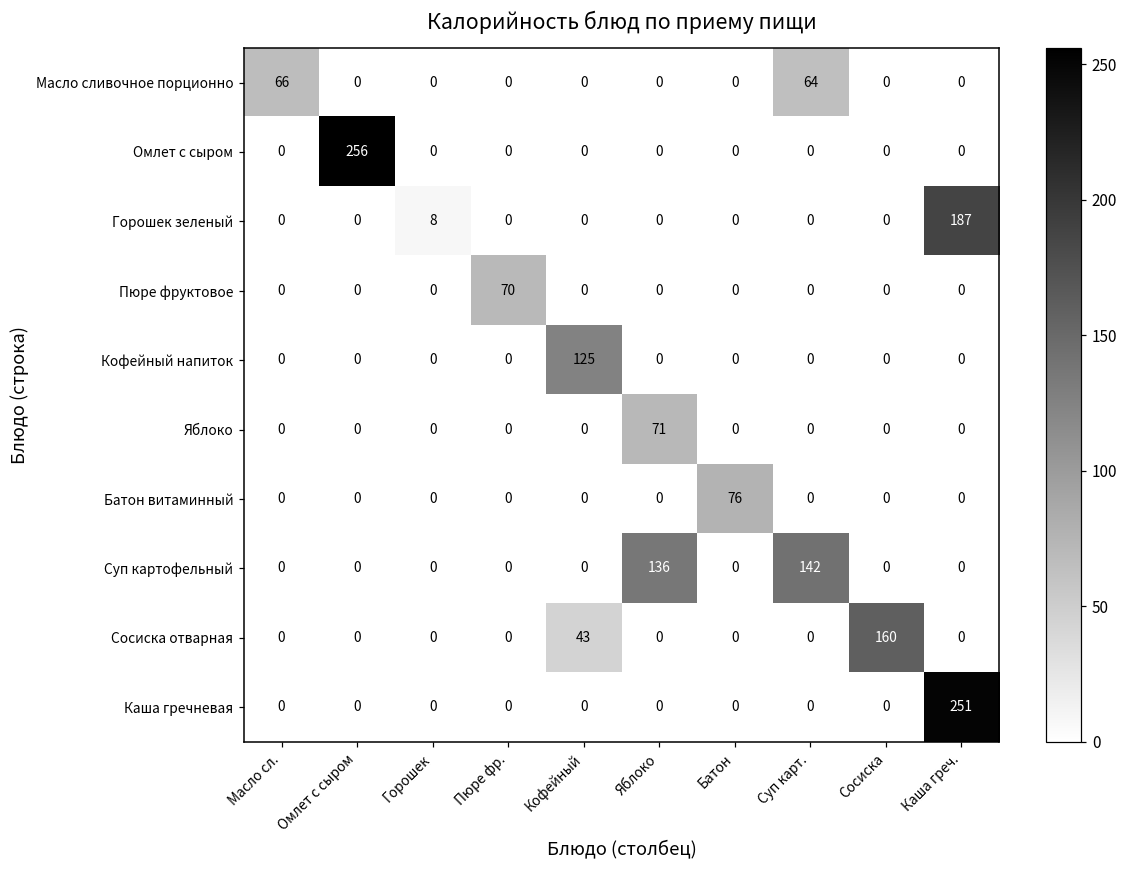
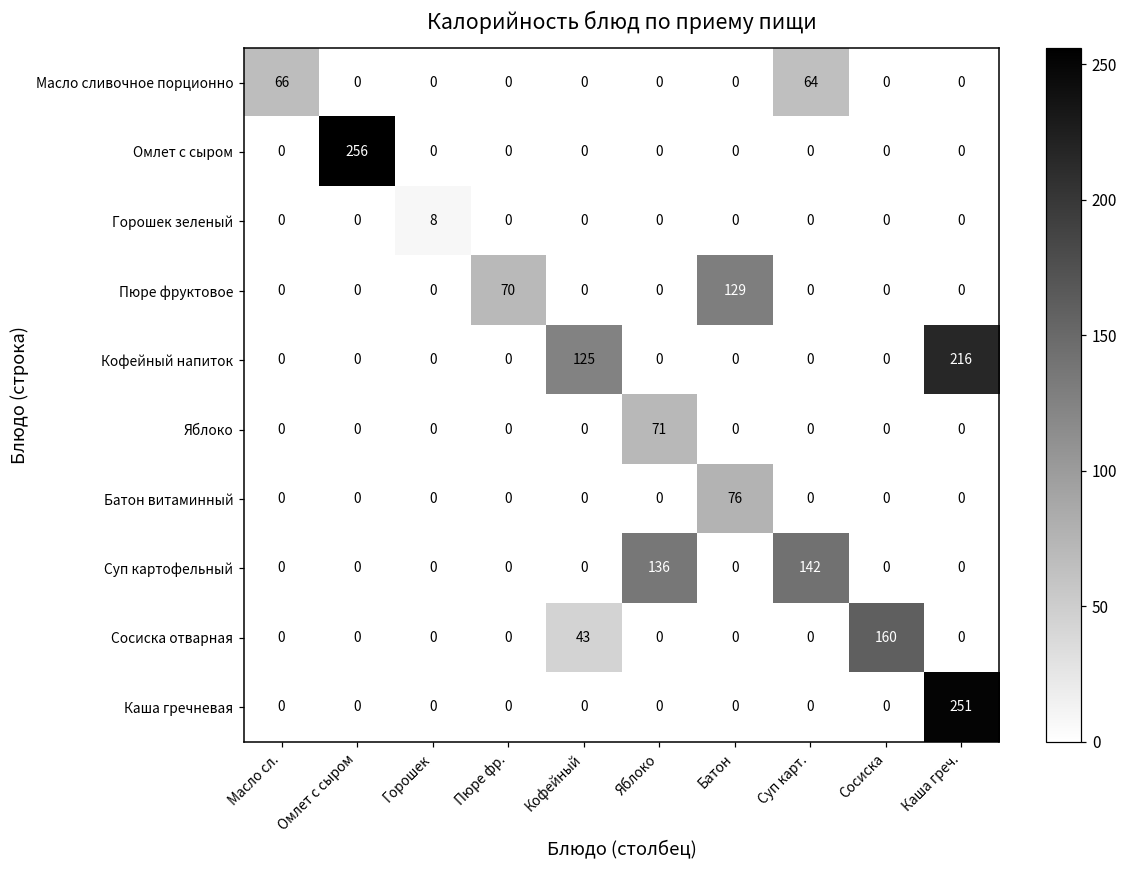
Горошек зеленый, Каша греч.: 187 -> 0
Пюре фруктовое, Батон: 0 -> 129
Кофейный напиток, Каша греч.: 0 -> 216
